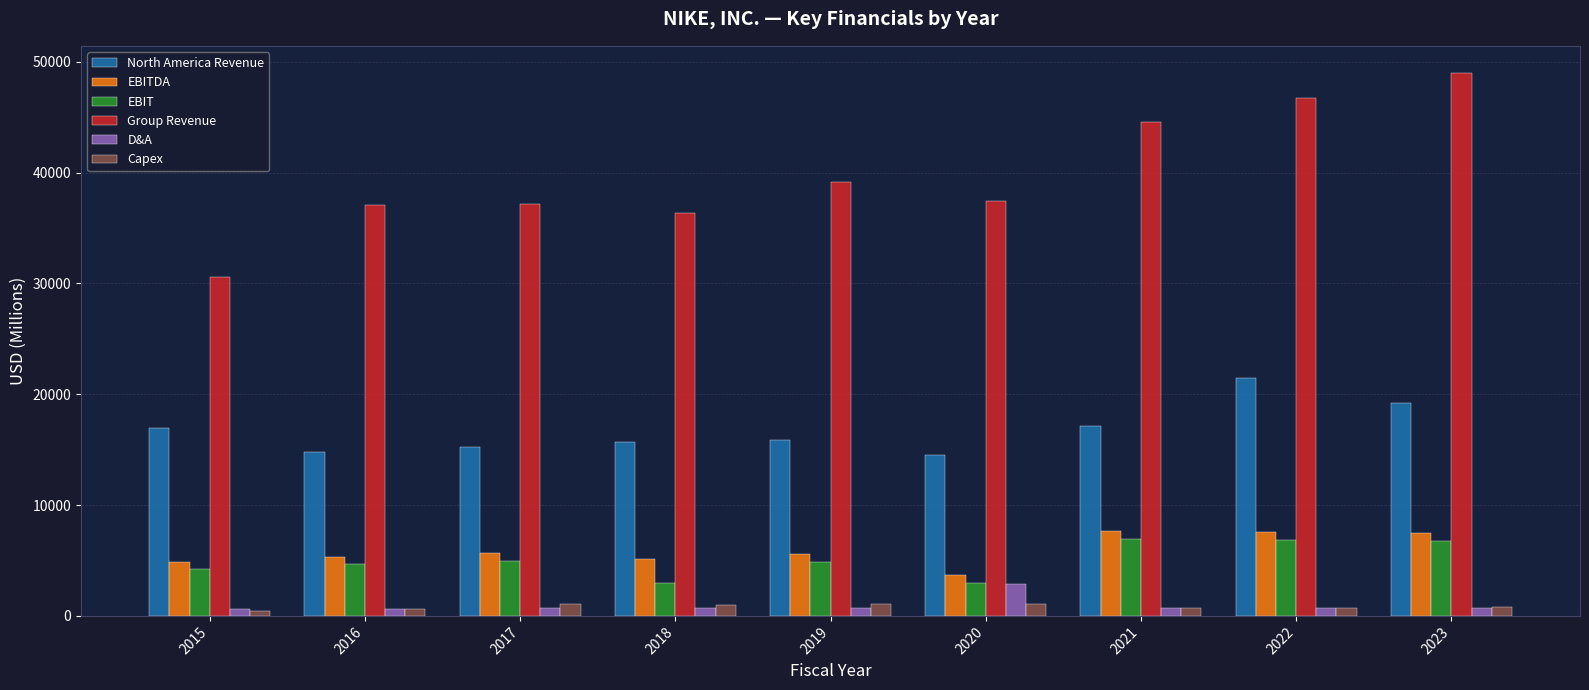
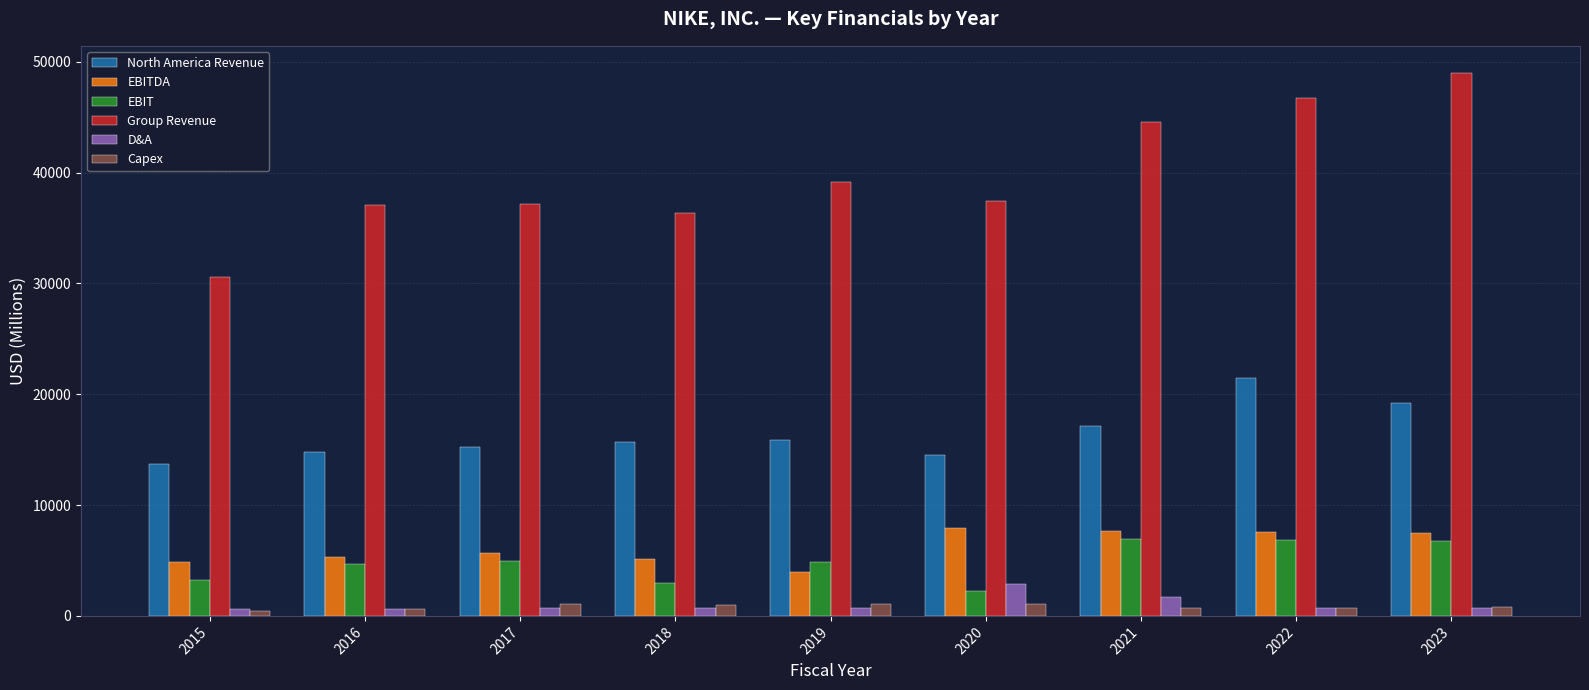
North America Revenue, 2015: 17000 -> 13700
EBIT, 2015: 4200 -> 3300
EBITDA, 2019: 5600 -> 4000
EBITDA, 2020: 3700 -> 8000
EBIT, 2020: 3000 -> 2200
D&A, 2021: 700 -> 1700
